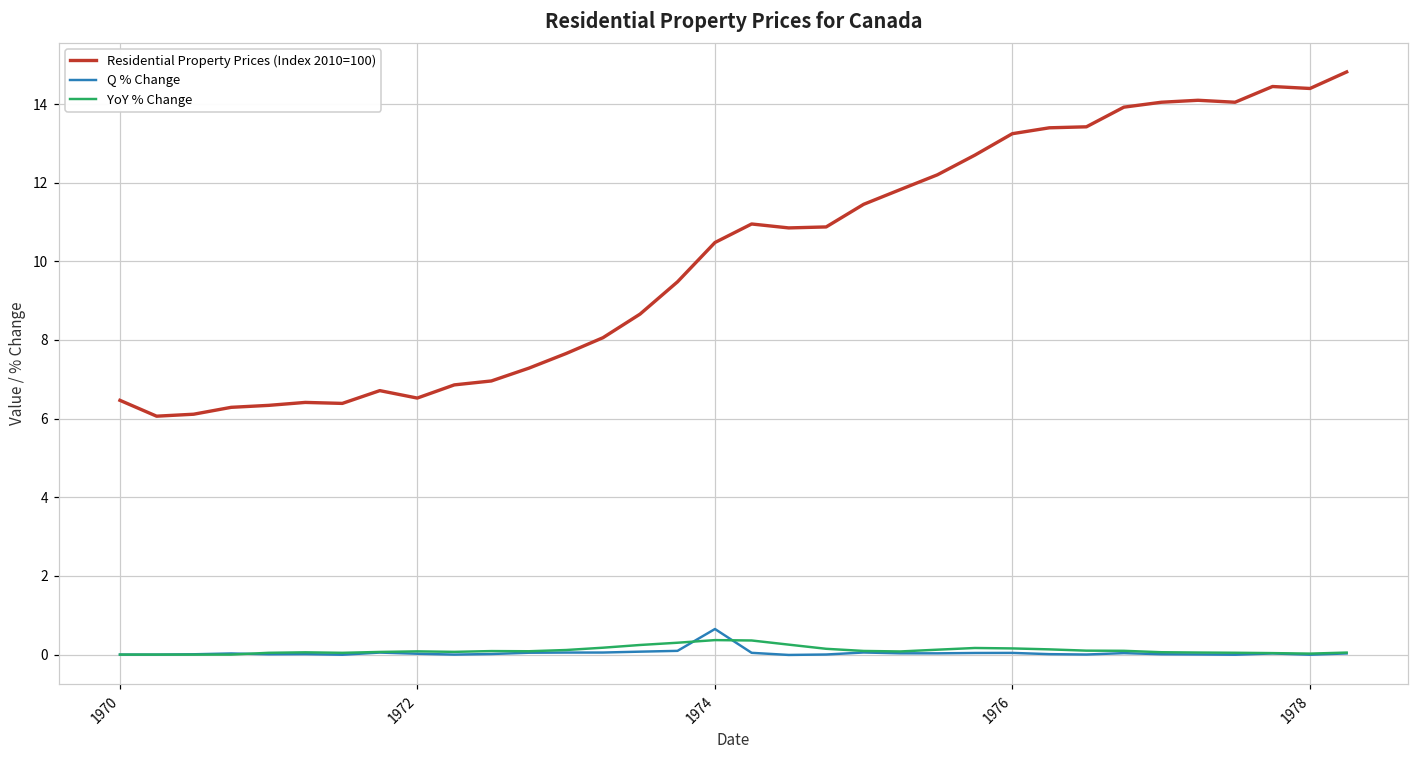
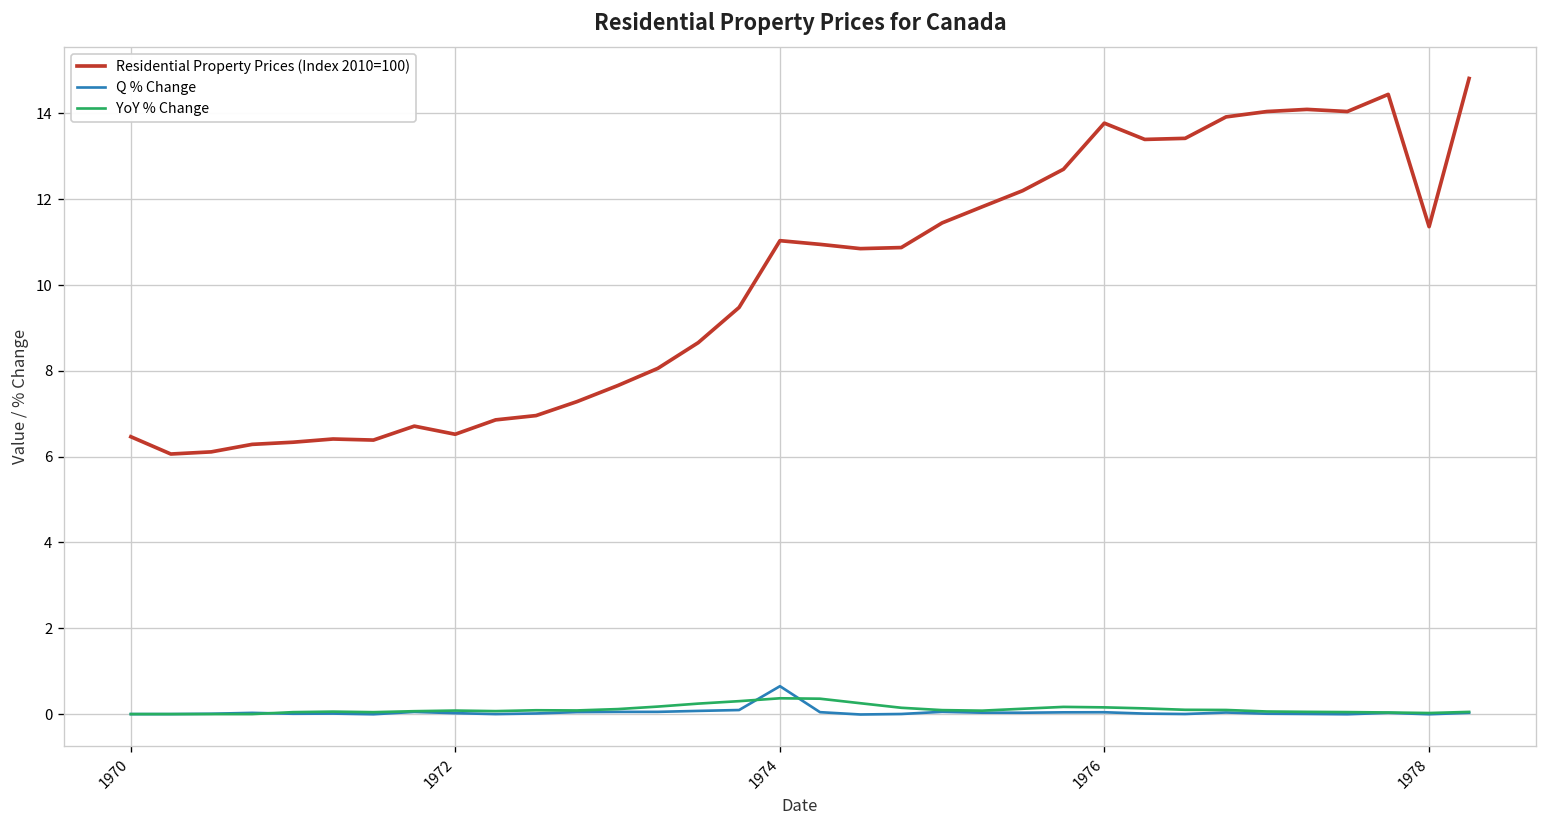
Residential Property Prices (Index 2010=100), 1974: 10.5 -> 11.0
Residential Property Prices (Index 2010=100), 1976: 13.2 -> 13.8
Residential Property Prices (Index 2010=100), 1978: 14.4 -> 11.4
